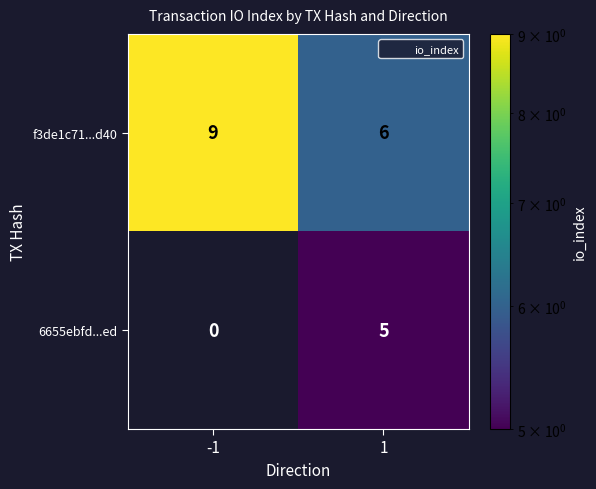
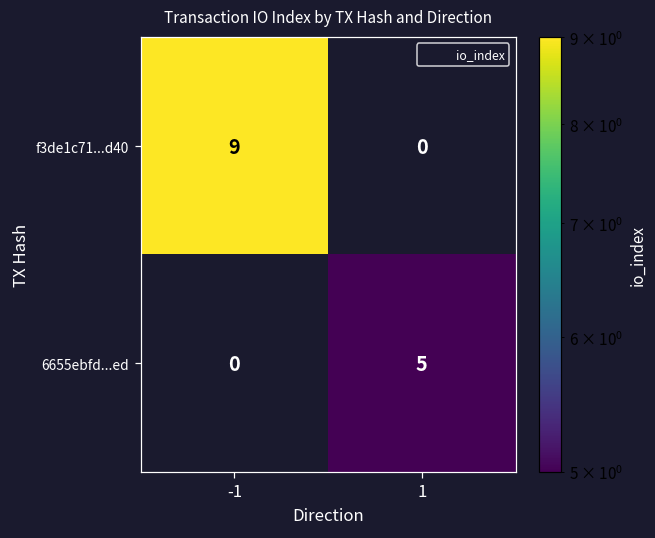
f3de1c71...d40, 1: 6 -> 0
